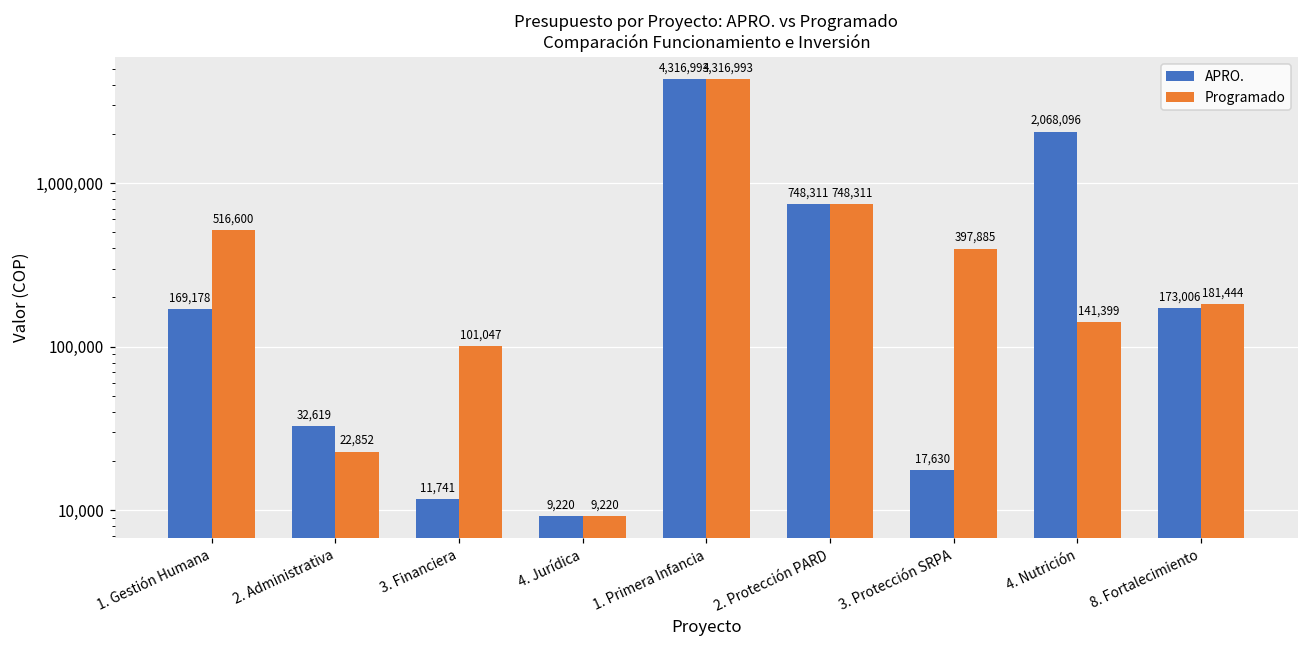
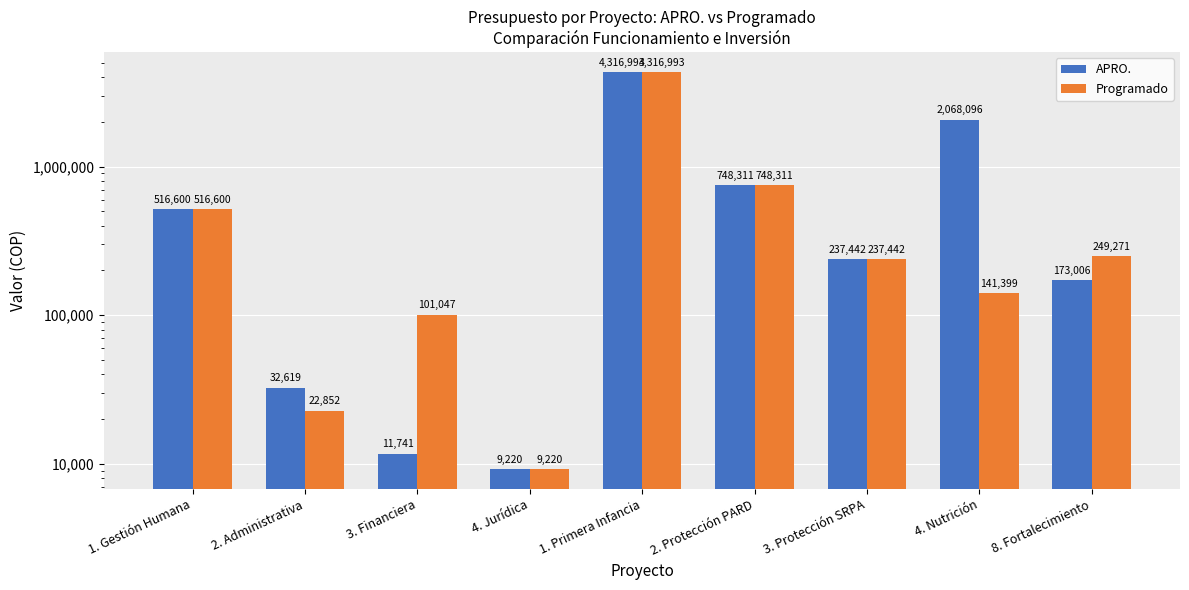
APRO., 1. Gestión Humana: 169,178 -> 516,600
APRO., 3. Protección SRPA: 17,630 -> 237,442
Programado, 3. Protección SRPA: 397,885 -> 237,442
Programado, 8. Fortalecimiento: 181,444 -> 249,271
